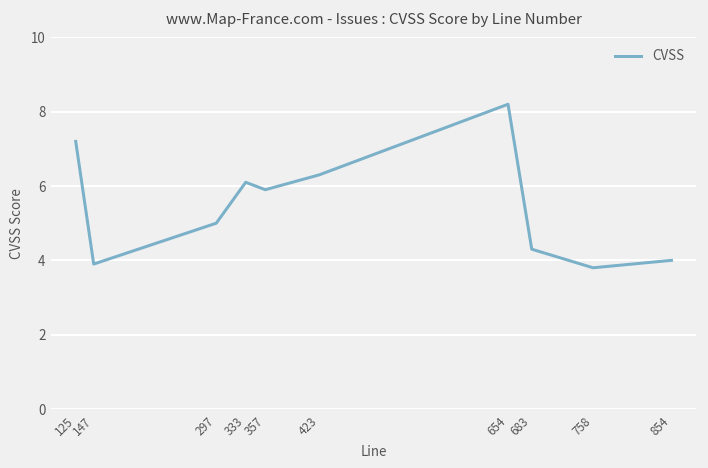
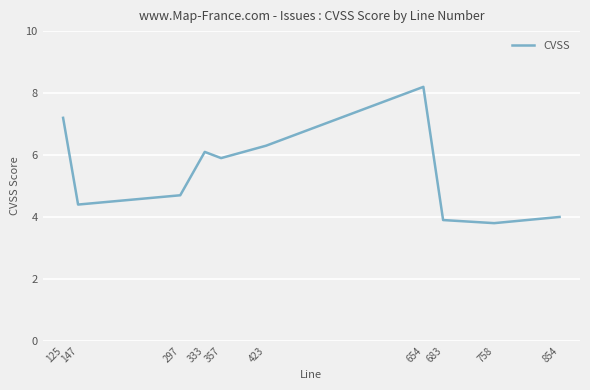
147: 3.9 -> 4.4
297: 5.0 -> 4.7
683: 4.3 -> 3.9
